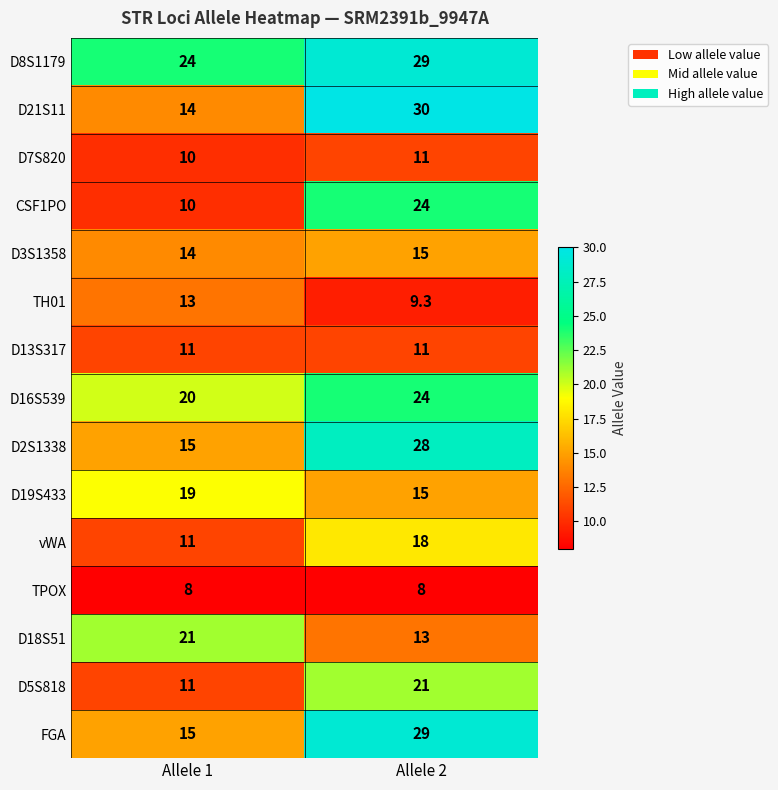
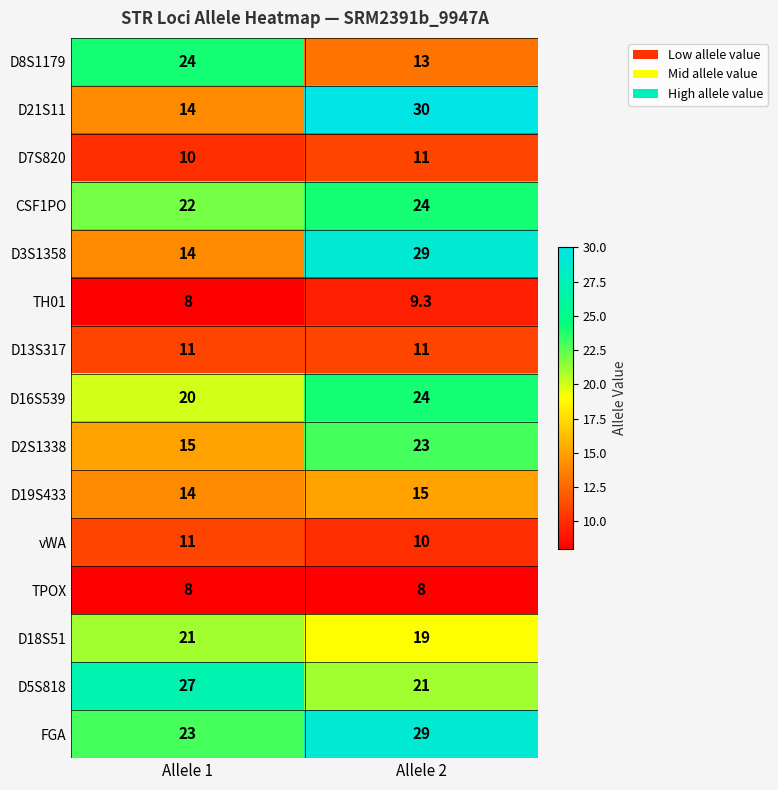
D8S1179, Allele 2: 29 -> 13
CSF1PO, Allele 1: 10 -> 22
D3S1358, Allele 2: 15 -> 29
TH01, Allele 1: 13 -> 8
D2S1338, Allele 2: 28 -> 23
D19S433, Allele 1: 19 -> 14
vWA, Allele 2: 18 -> 10
D18S51, Allele 2: 13 -> 19
D5S818, Allele 1: 11 -> 27
FGA, Allele 1: 15 -> 23
